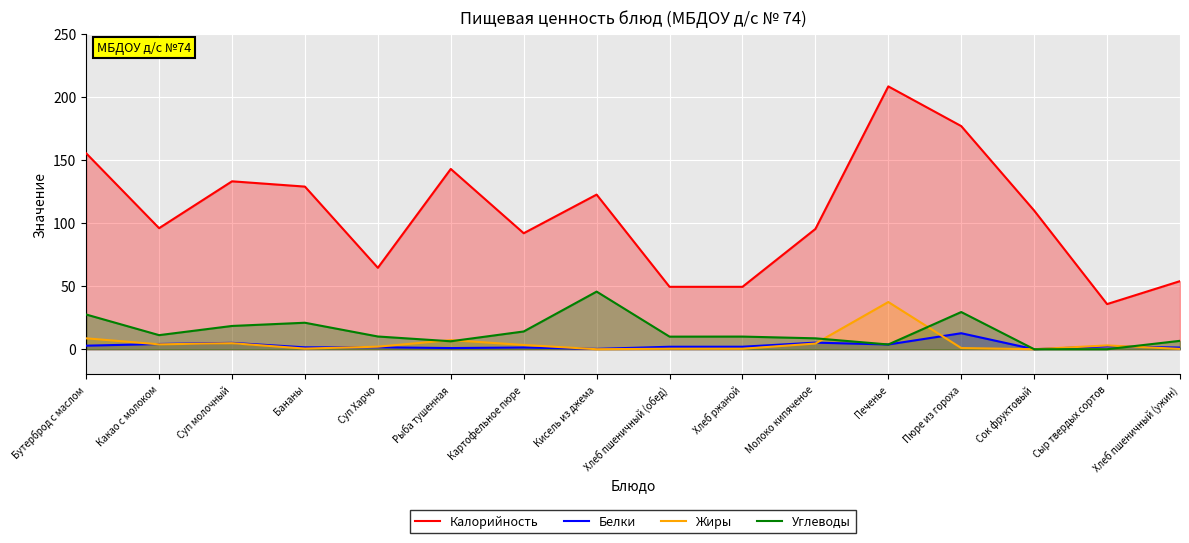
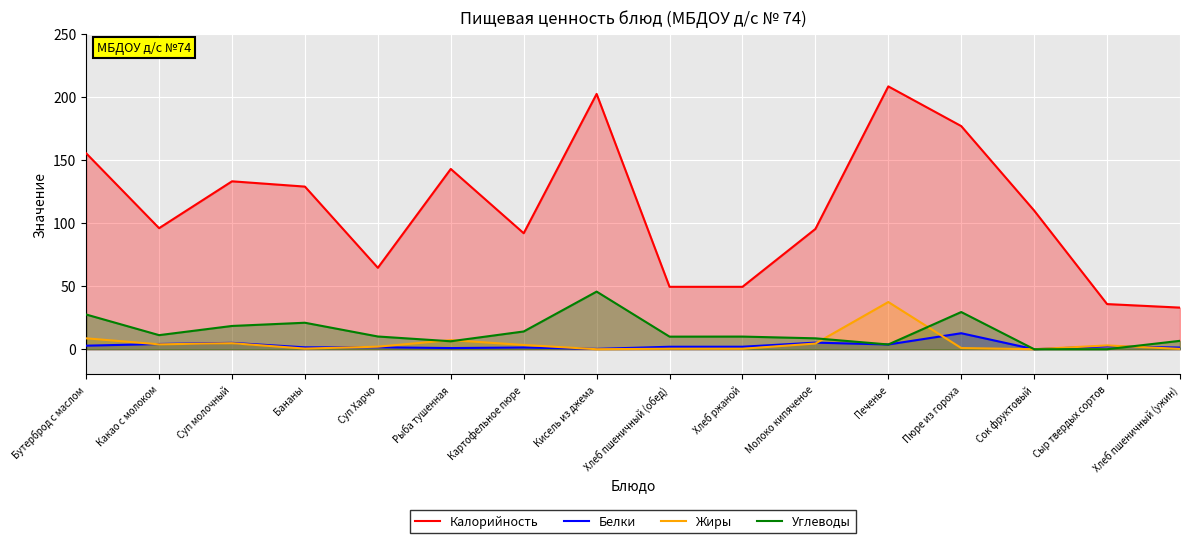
Калорийность, Кисель из джема: 123 -> 203
Калорийность, Хлеб пшеничный (ужин): 54 -> 33
